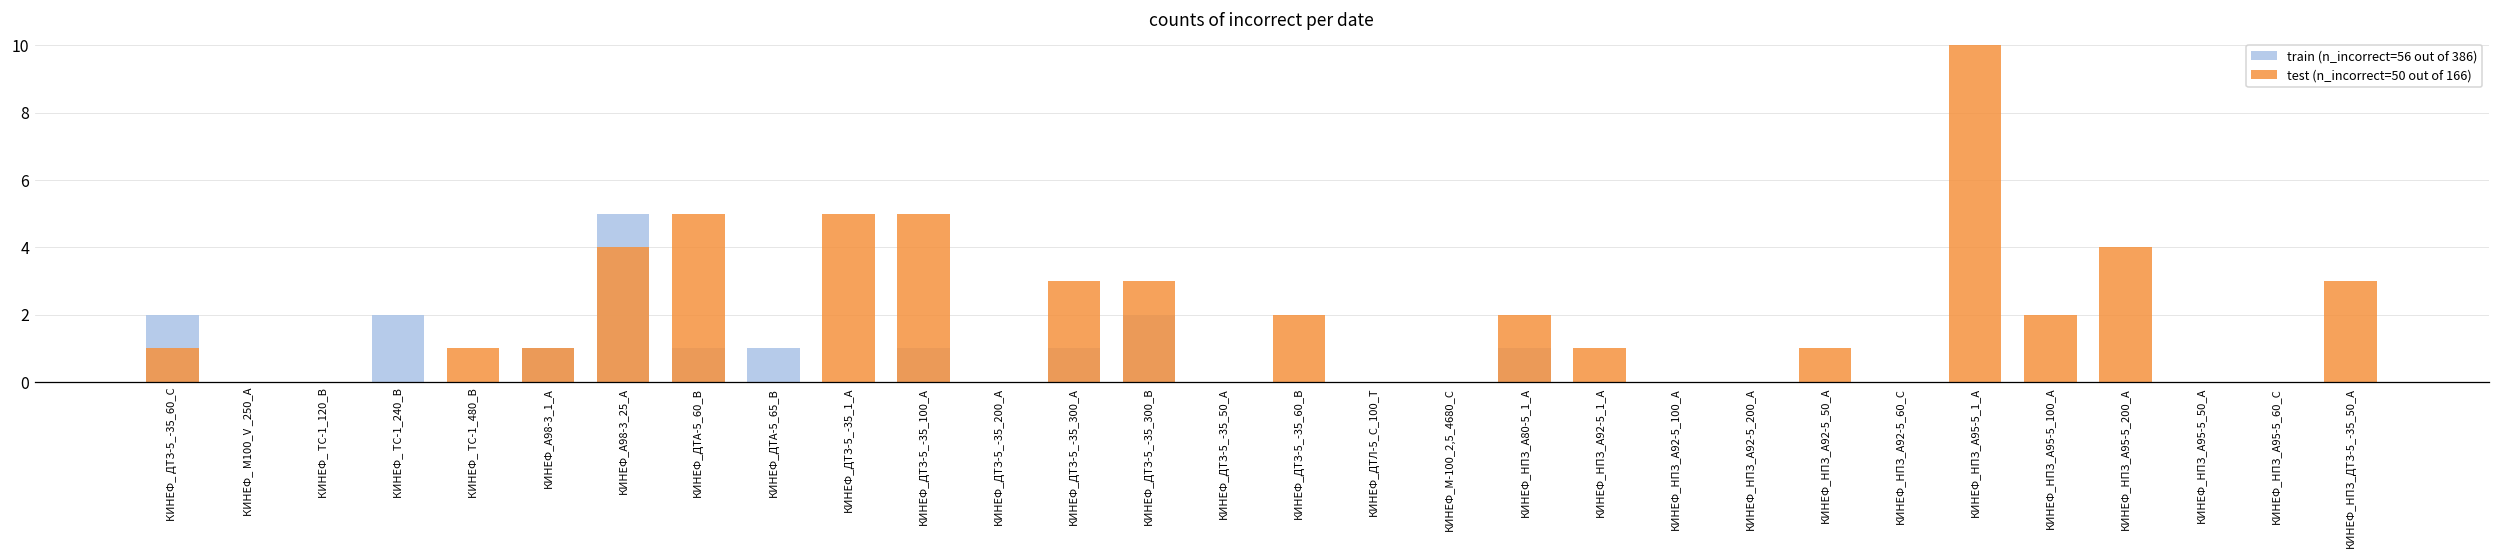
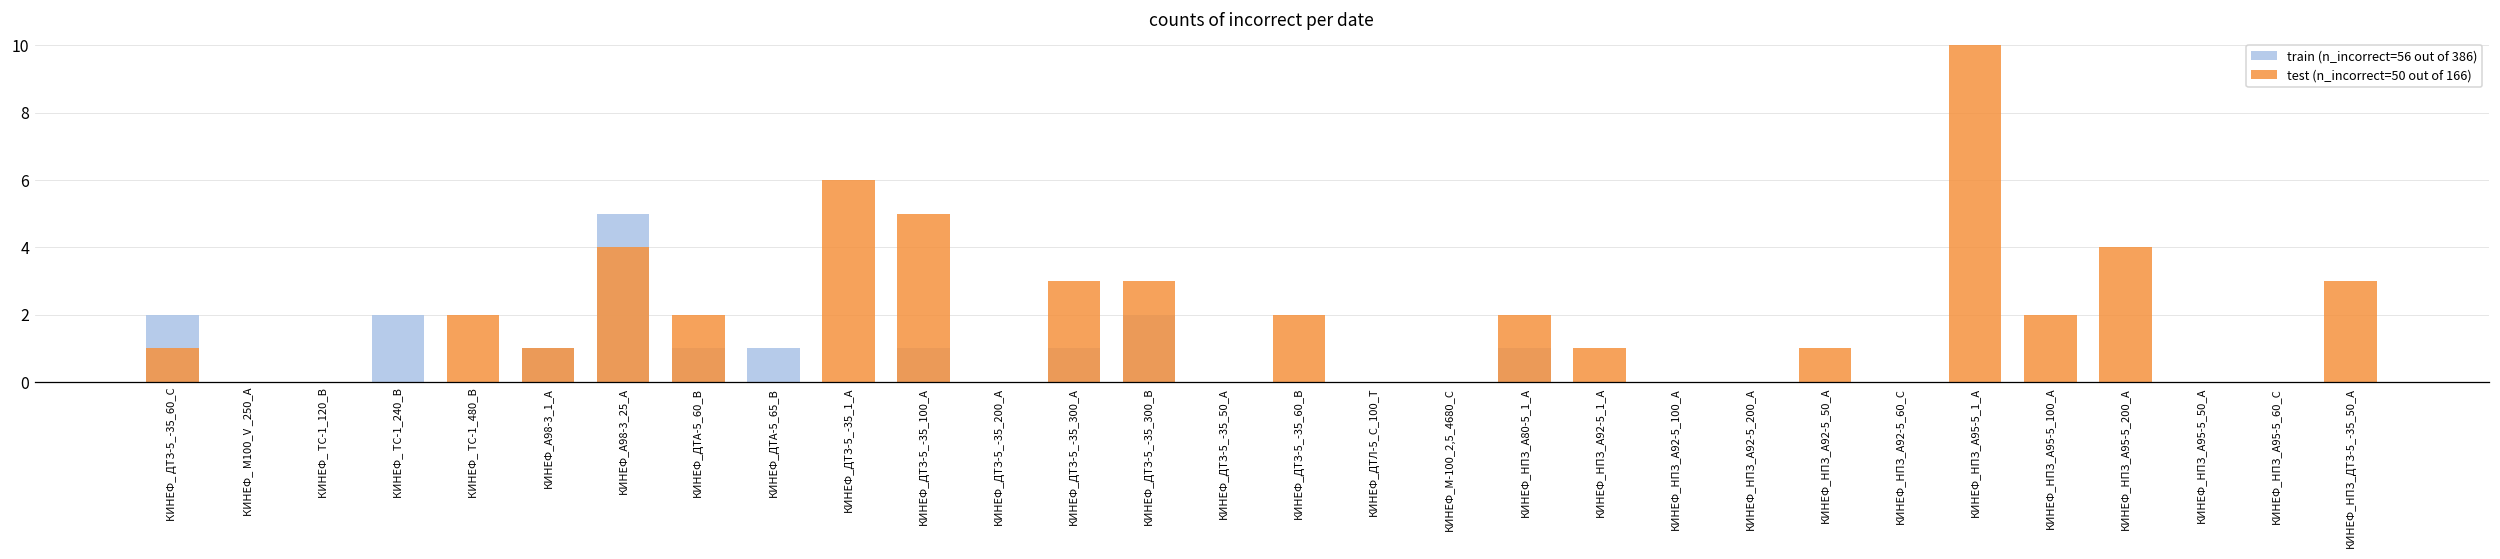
test (n_incorrect=50 out of 166), КИНЕФ_ ТС-1_480_В: 1 -> 2
test (n_incorrect=50 out of 166), КИНЕФ_ДТА-5_60_В: 5 -> 2
test (n_incorrect=50 out of 166), КИНЕФ_ДТЗ-5_-35_1_А: 5 -> 6
